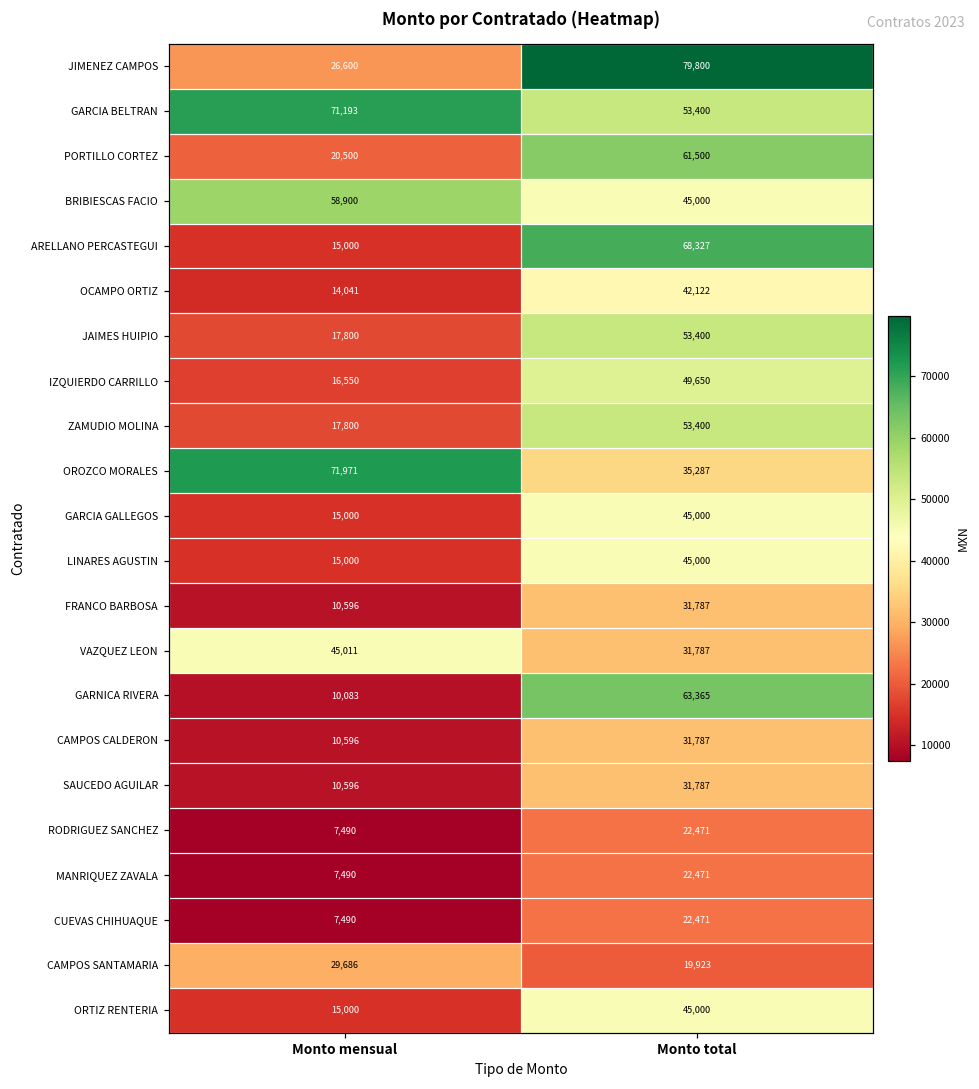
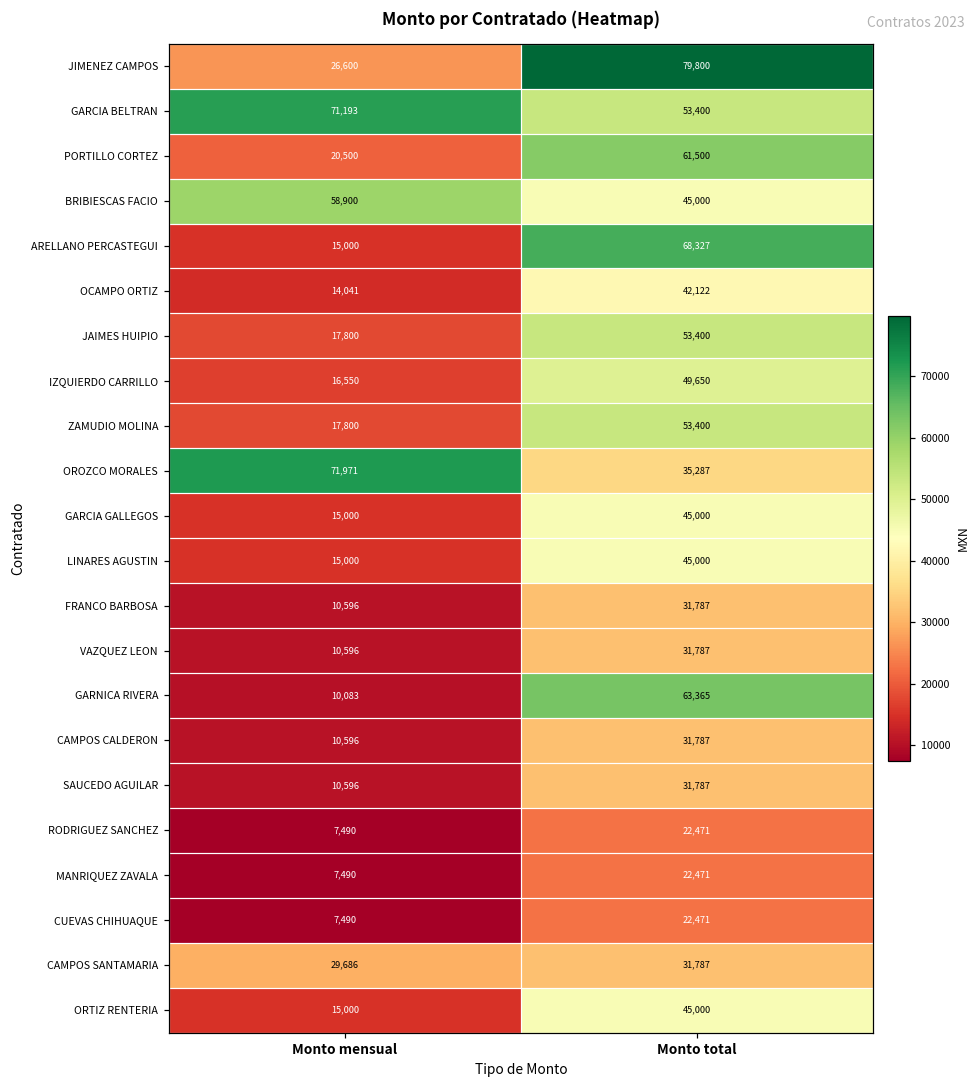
VAZQUEZ LEON, Monto mensual: 45,011 -> 10,596
CAMPOS SANTAMARIA, Monto total: 19,923 -> 31,787
